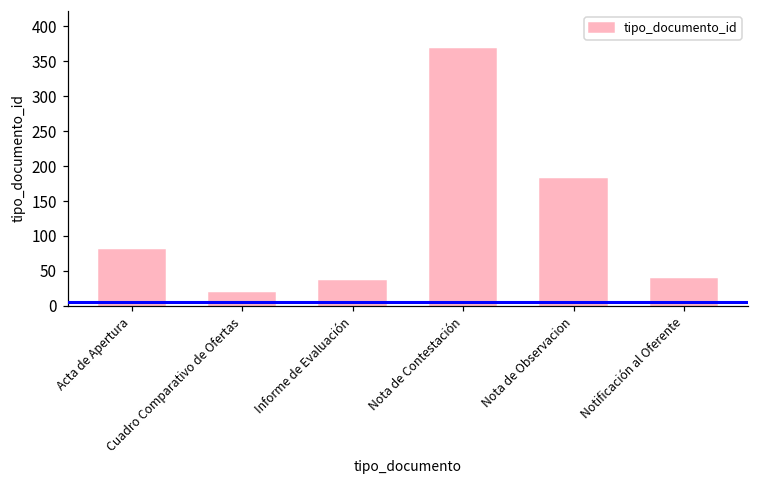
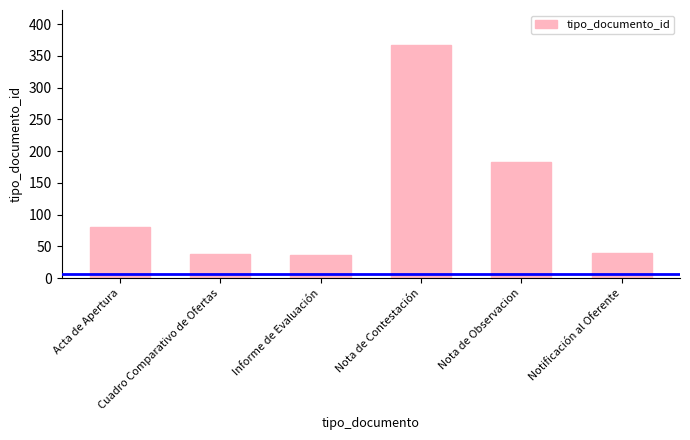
Cuadro Comparativo de Ofertas: 20 -> 40
